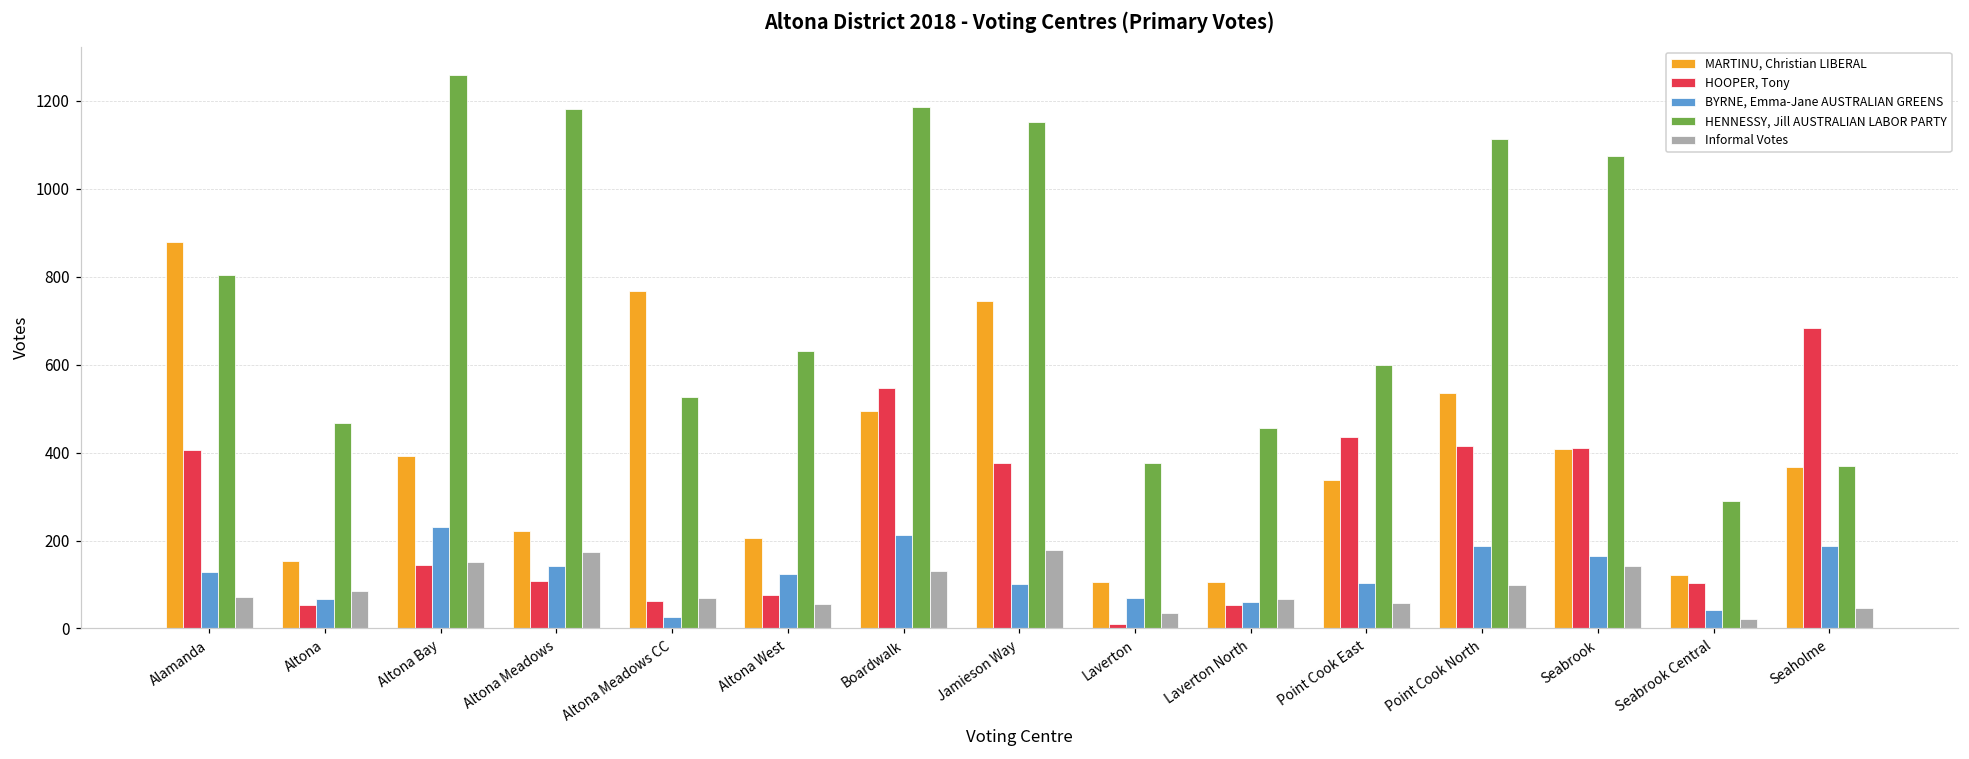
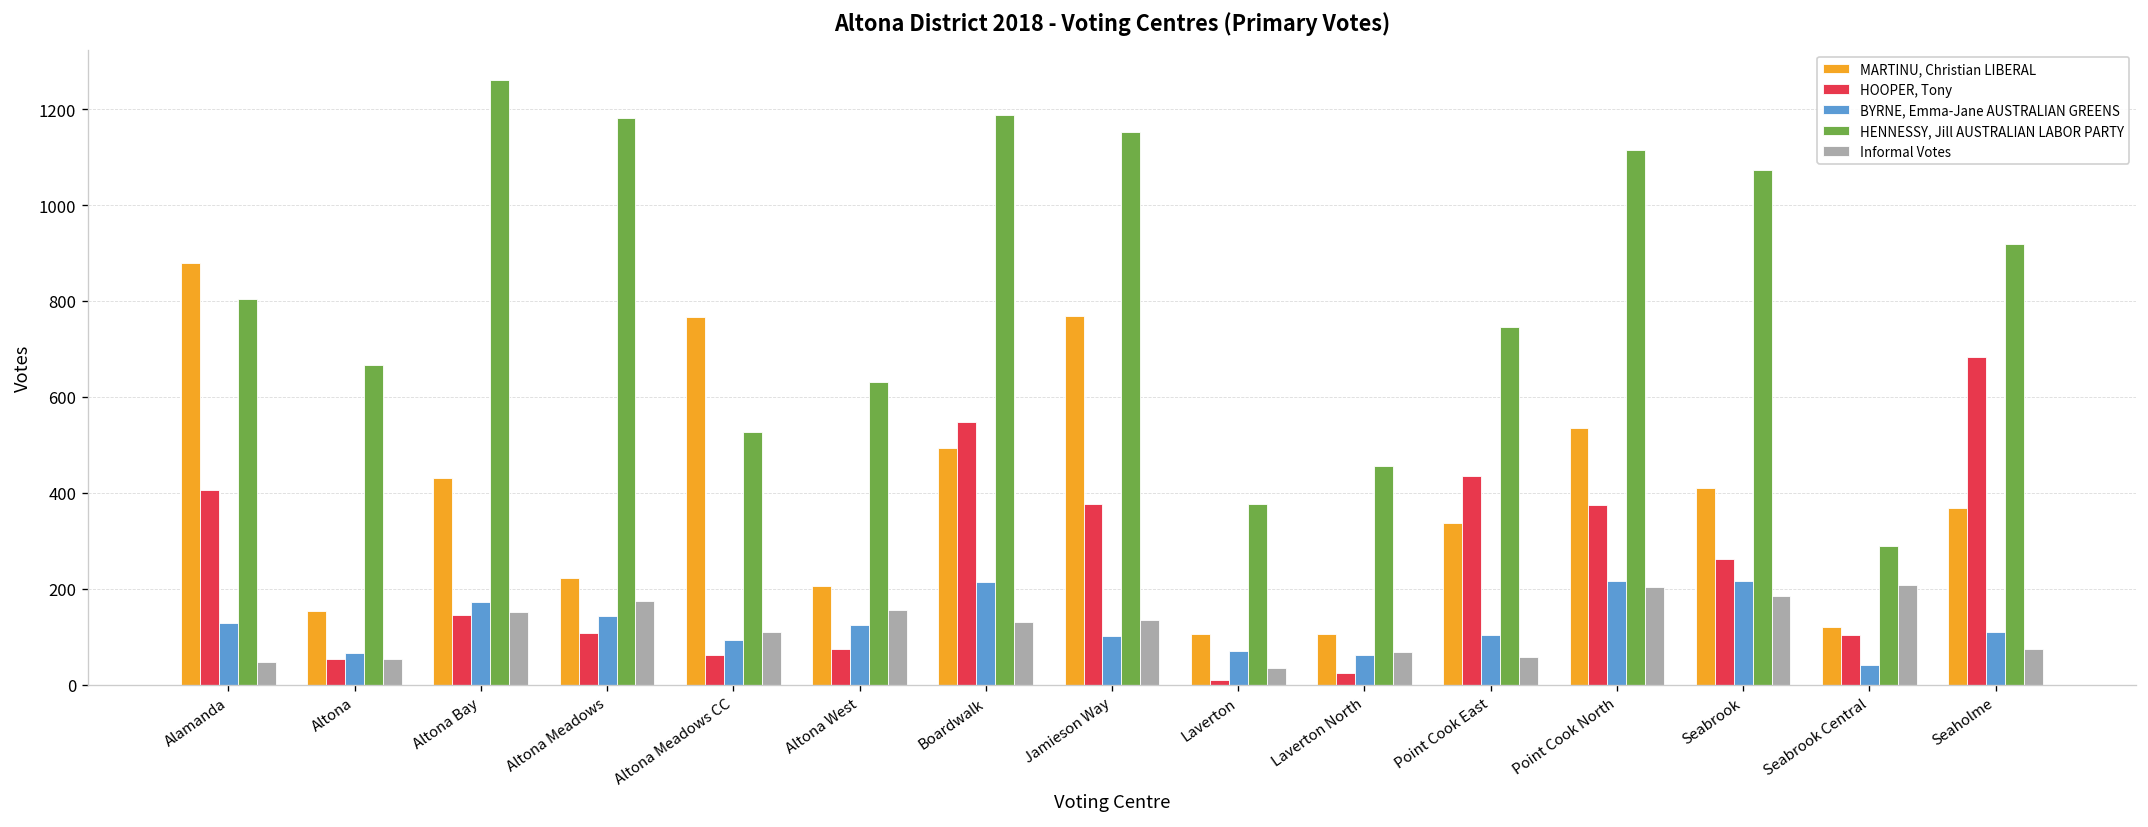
Informal Votes, Alamanda: 70 -> 50
HENNESSY, Jill AUSTRALIAN LABOR PARTY, Altona: 470 -> 670
Informal Votes, Altona: 90 -> 50
MARTINU, Christian LIBERAL, Altona Bay: 390 -> 430
BYRNE, Emma-Jane AUSTRALIAN GREENS, Altona Bay: 230 -> 170
BYRNE, Emma-Jane AUSTRALIAN GREENS, Altona Meadows CC: 30 -> 90
Informal Votes, Altona Meadows CC: 70 -> 110
Informal Votes, Altona West: 60 -> 160
MARTINU, Christian LIBERAL, Jamieson Way: 750 -> 770
Informal Votes, Jamieson Way: 180 -> 130
HOOPER, Tony, Laverton North: 50 -> 20
HENNESSY, Jill AUSTRALIAN LABOR PARTY, Point Cook East: 600 -> 750
HOOPER, Tony, Point Cook North: 410 -> 370
BYRNE, Emma-Jane AUSTRALIAN GREENS, Point Cook North: 190 -> 220
Informal Votes, Point Cook North: 100 -> 200
HOOPER, Tony, Seabrook: 410 -> 260
BYRNE, Emma-Jane AUSTRALIAN GREENS, Seabrook: 160 -> 220
Informal Votes, Seabrook: 140 -> 190
Informal Votes, Seabrook Central: 20 -> 210
BYRNE, Emma-Jane AUSTRALIAN GREENS, Seaholme: 190 -> 110
HENNESSY, Jill AUSTRALIAN LABOR PARTY, Seaholme: 370 -> 920
Informal Votes, Seaholme: 50 -> 80
